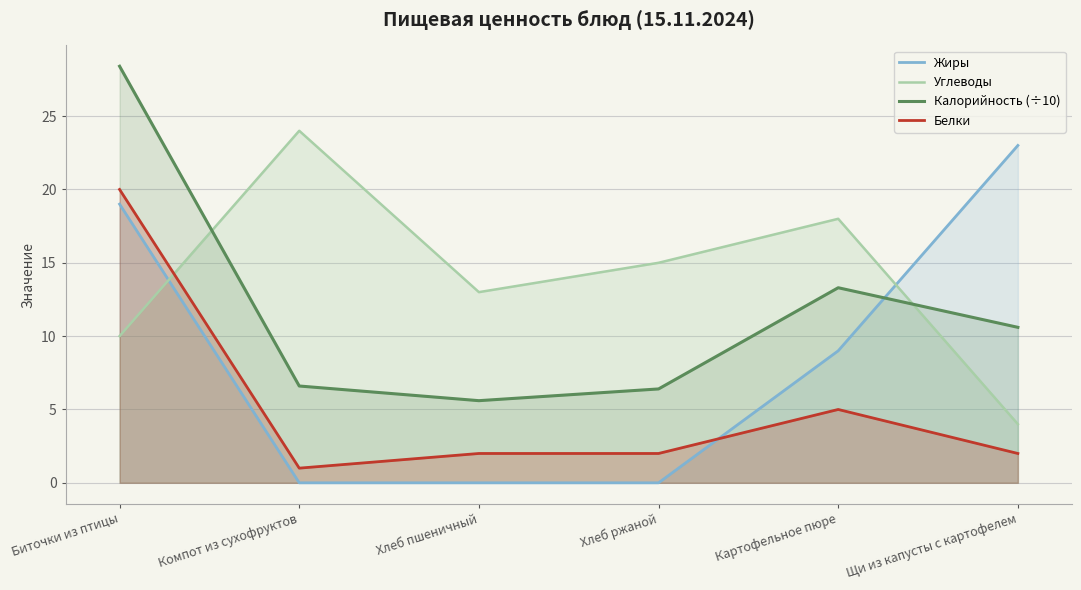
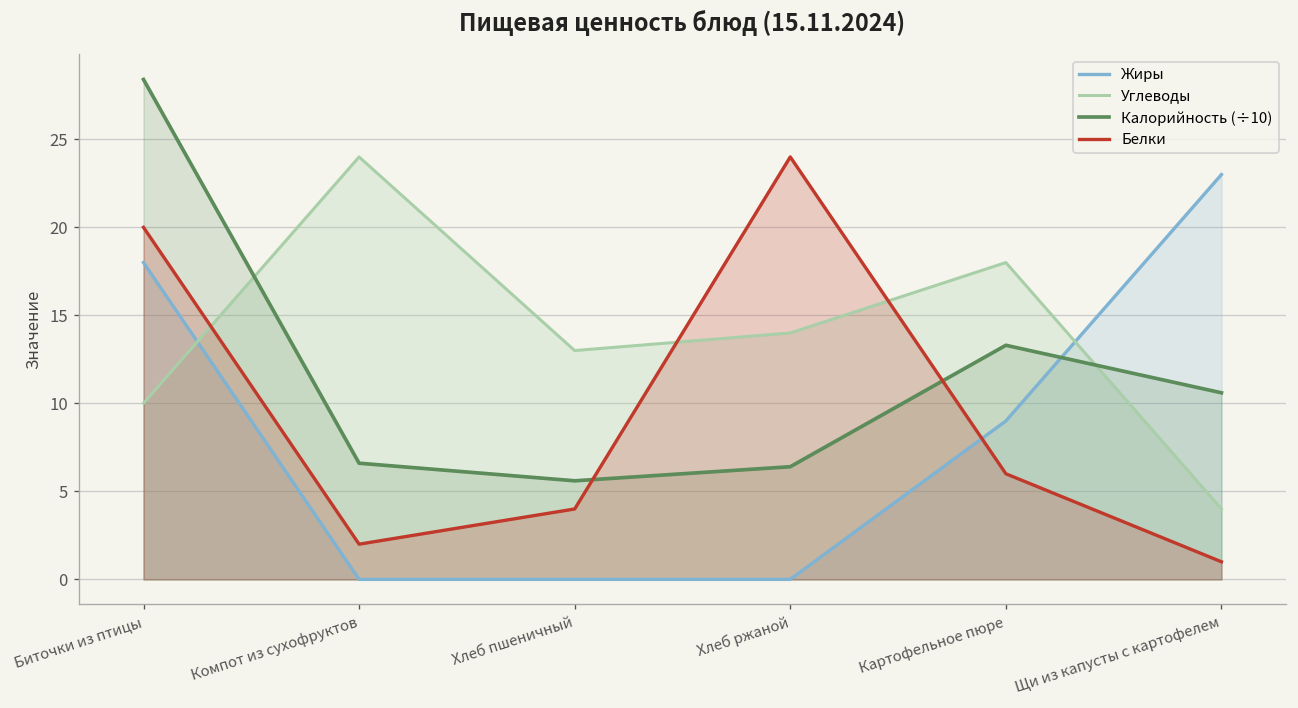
Жиры, Биточки из птицы: 19 -> 18
Белки, Компот из сухофруктов: 1 -> 2
Белки, Хлеб пшеничный: 2 -> 4
Углеводы, Хлеб ржаной: 15 -> 14
Белки, Хлеб ржаной: 2 -> 24
Белки, Картофельное пюре: 5 -> 6
Белки, Щи из капусты с картофелем: 2 -> 1
